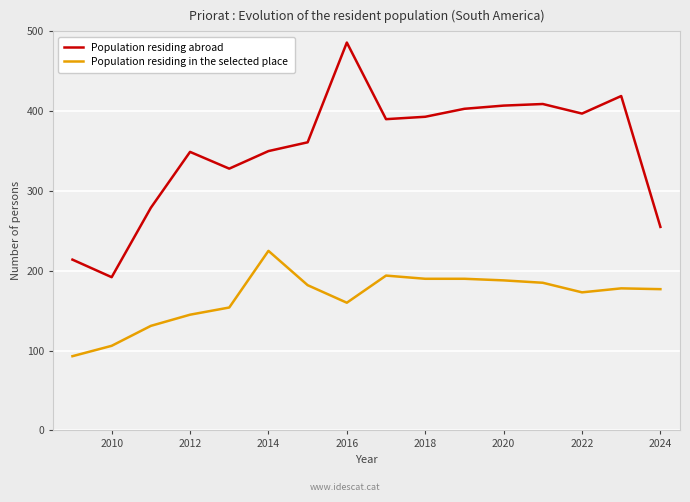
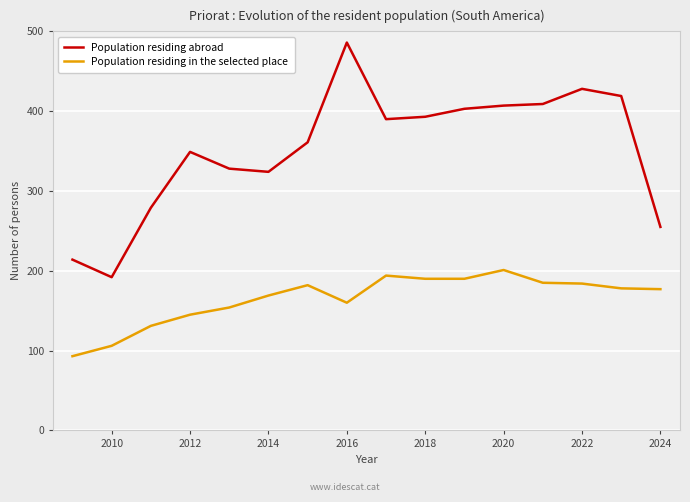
Population residing abroad, 2014: 350 -> 320
Population residing in the selected place, 2014: 230 -> 170
Population residing in the selected place, 2020: 190 -> 200
Population residing abroad, 2022: 400 -> 430
Population residing in the selected place, 2022: 170 -> 180
